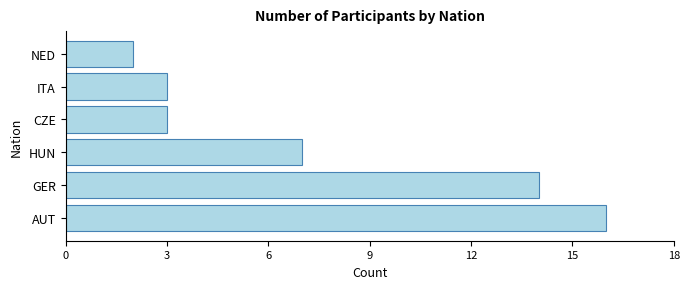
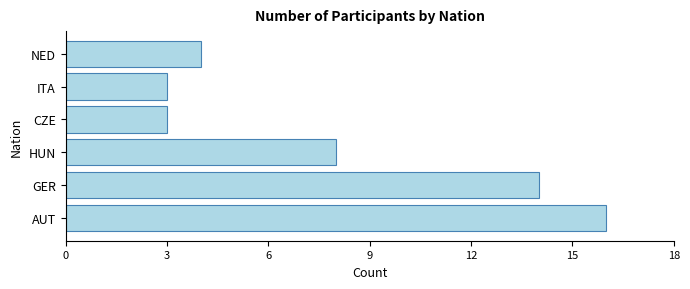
NED: 2 -> 4
HUN: 7 -> 8
